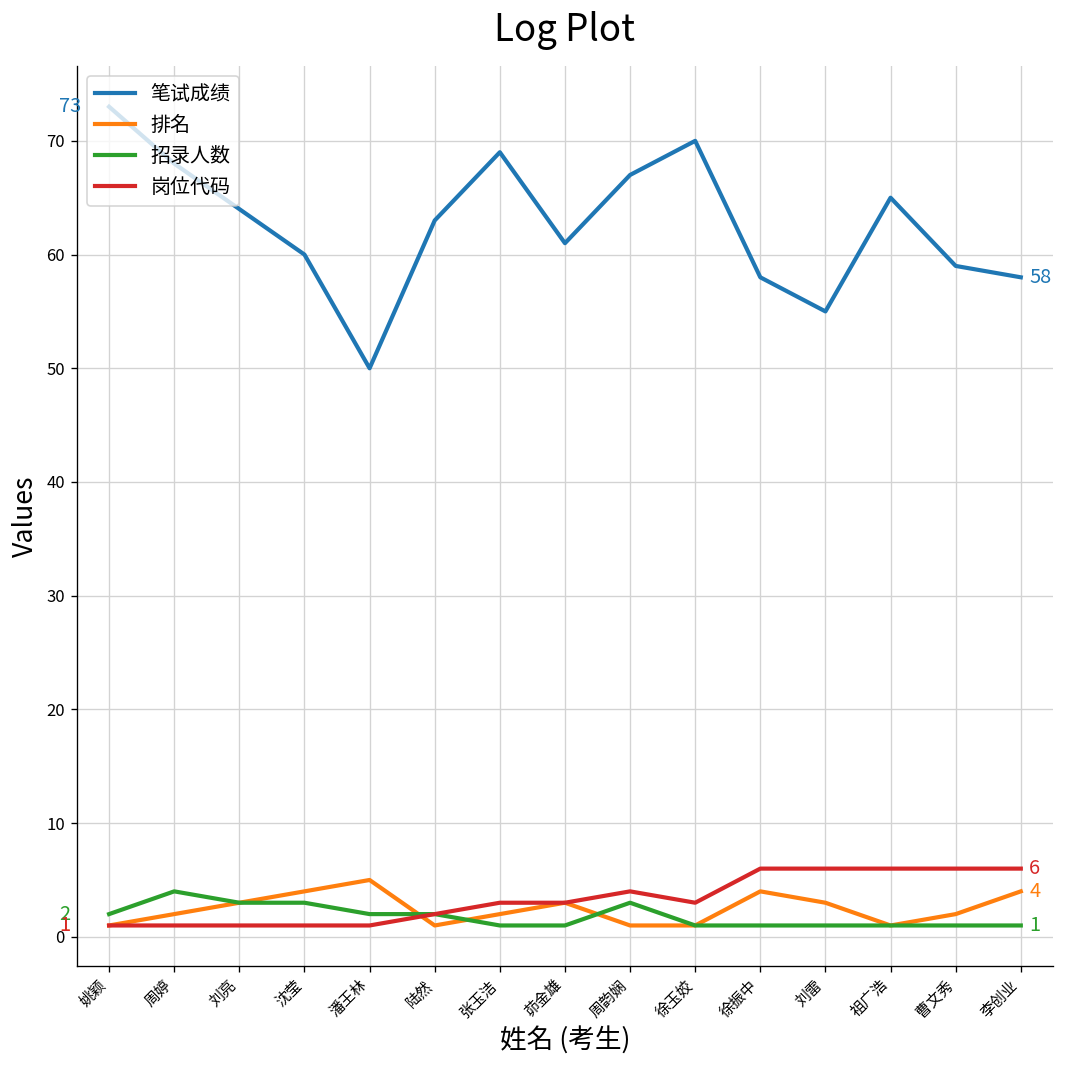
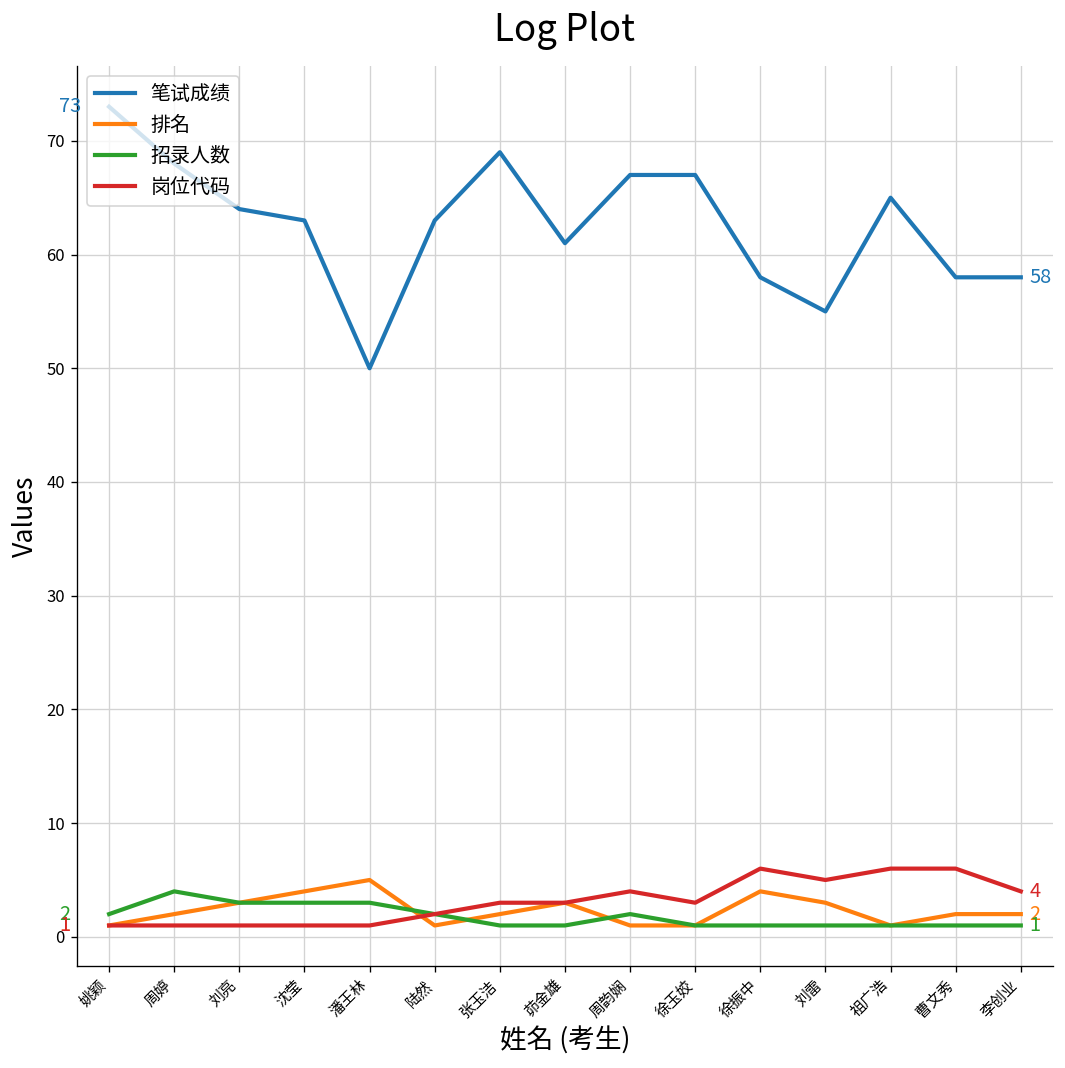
笔试成绩, 沈莹: 60 -> 63
招录人数, 潘王林: 2 -> 3
招录人数, 周韵娴: 3 -> 2
笔试成绩, 徐玉姣: 70 -> 67
岗位代码, 刘雷: 6 -> 5
笔试成绩, 曹文秀: 59 -> 58
排名, 李创业: 4 -> 2
岗位代码, 李创业: 6 -> 4
